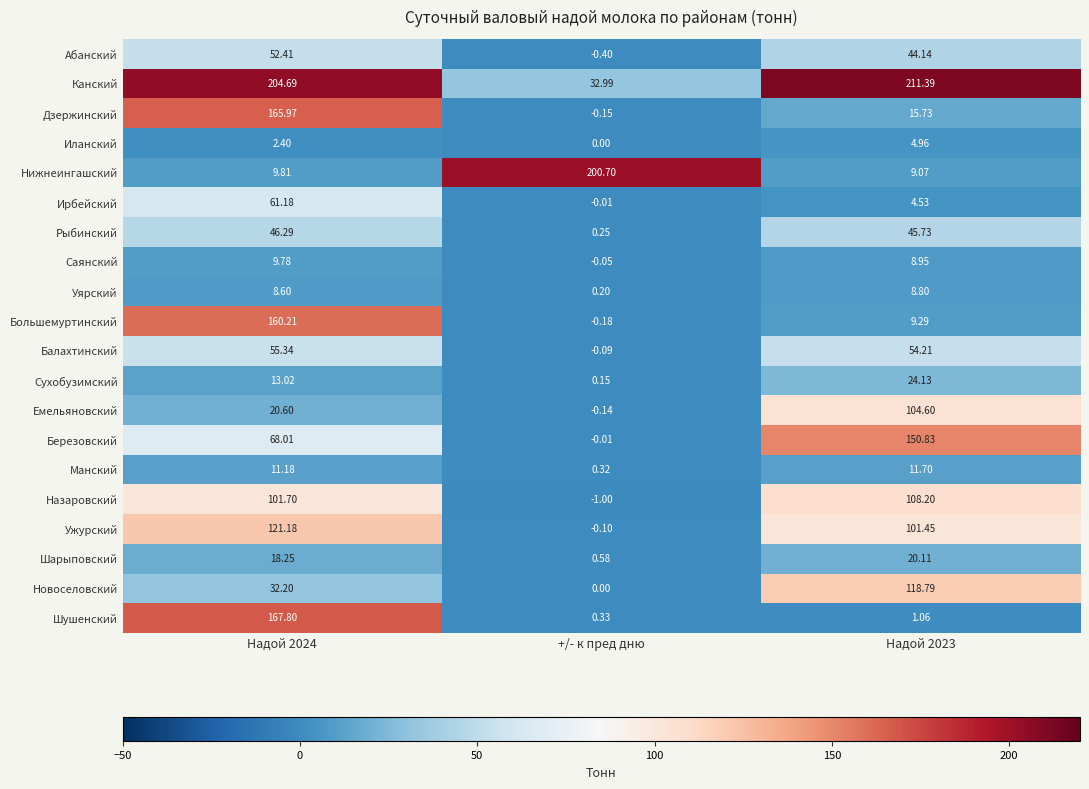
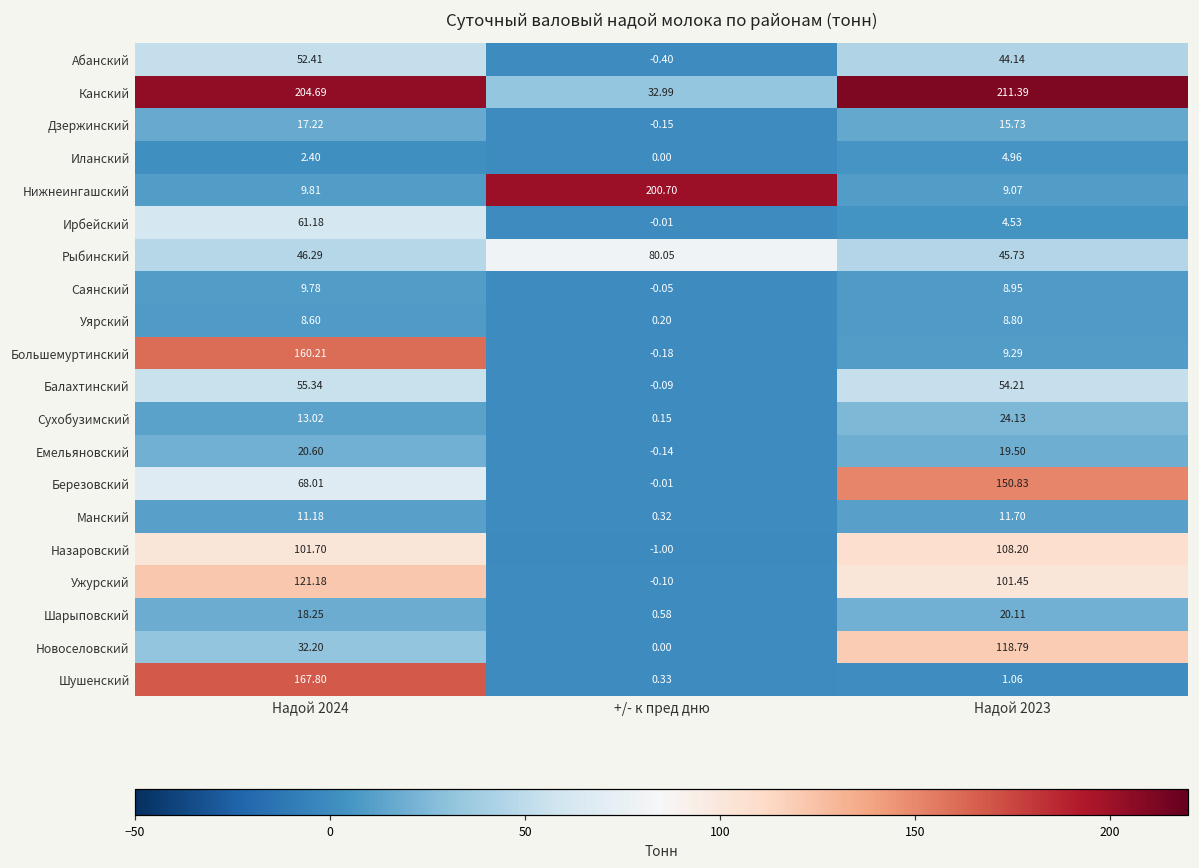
Дзержинский, Надой 2024: 165.97 -> 17.22
Рыбинский, +/- к пред дню: 0.25 -> 80.05
Емельяновский, Надой 2023: 104.60 -> 19.50
